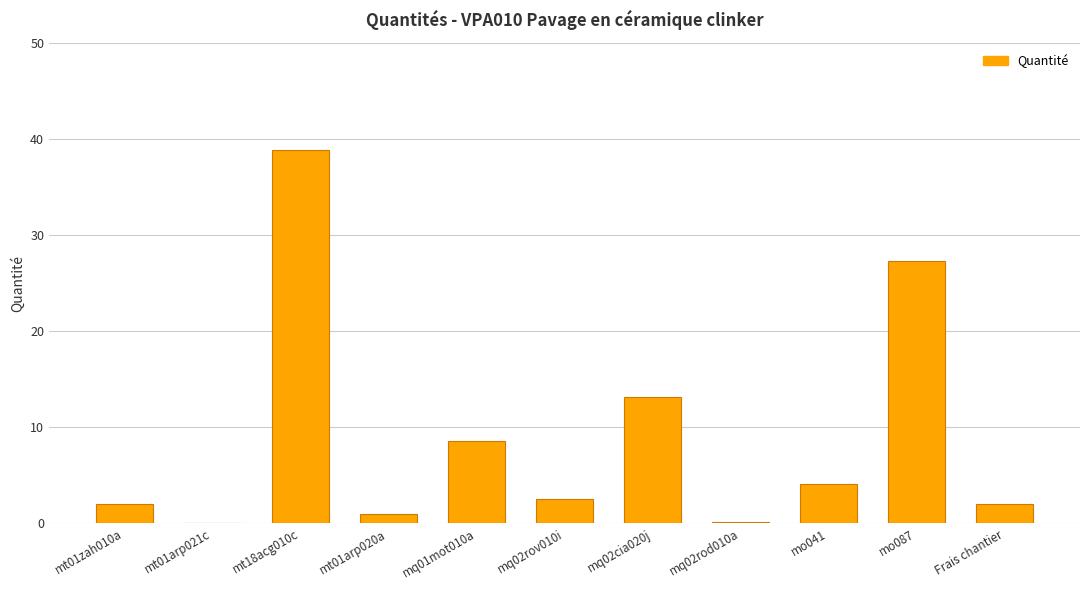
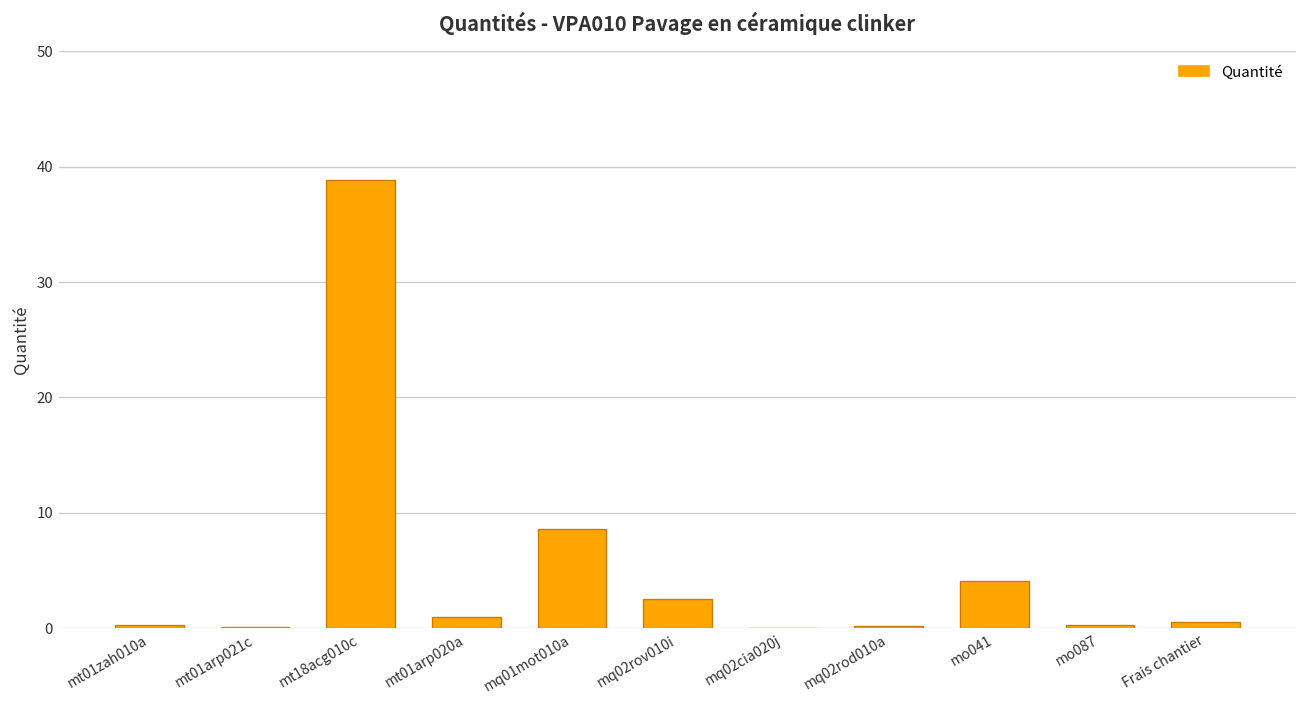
mt01zah010a: 2 -> 0
mq02cia020j: 13 -> 0
mo087: 27 -> 0
Frais chantier: 2 -> 1
